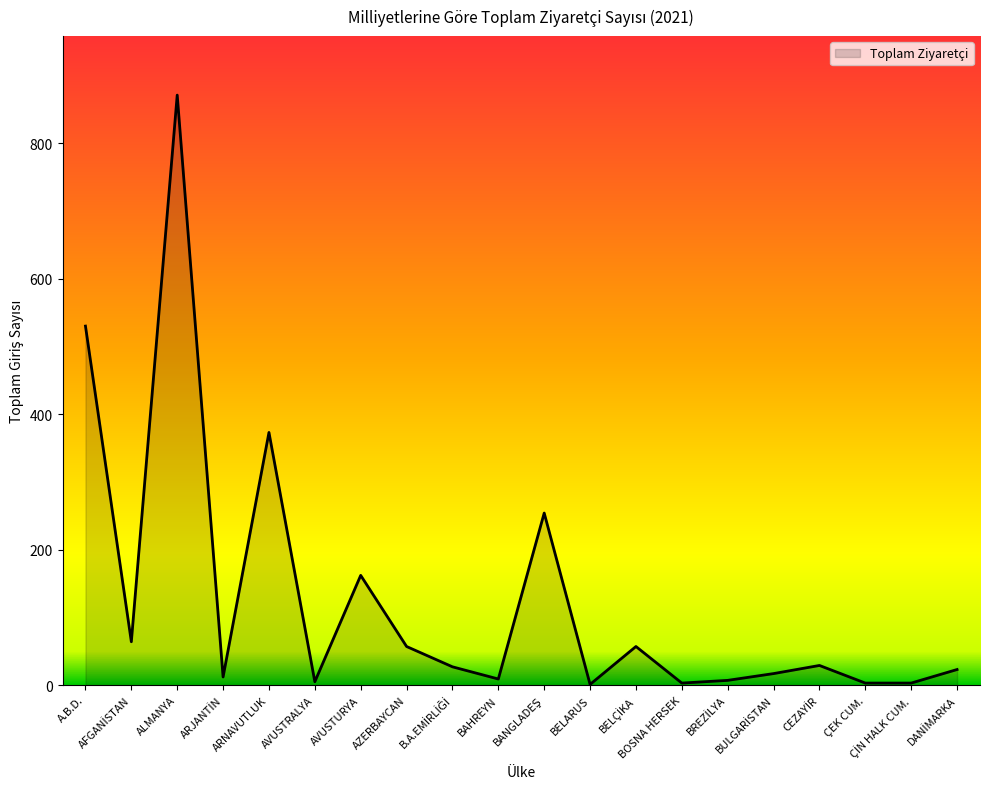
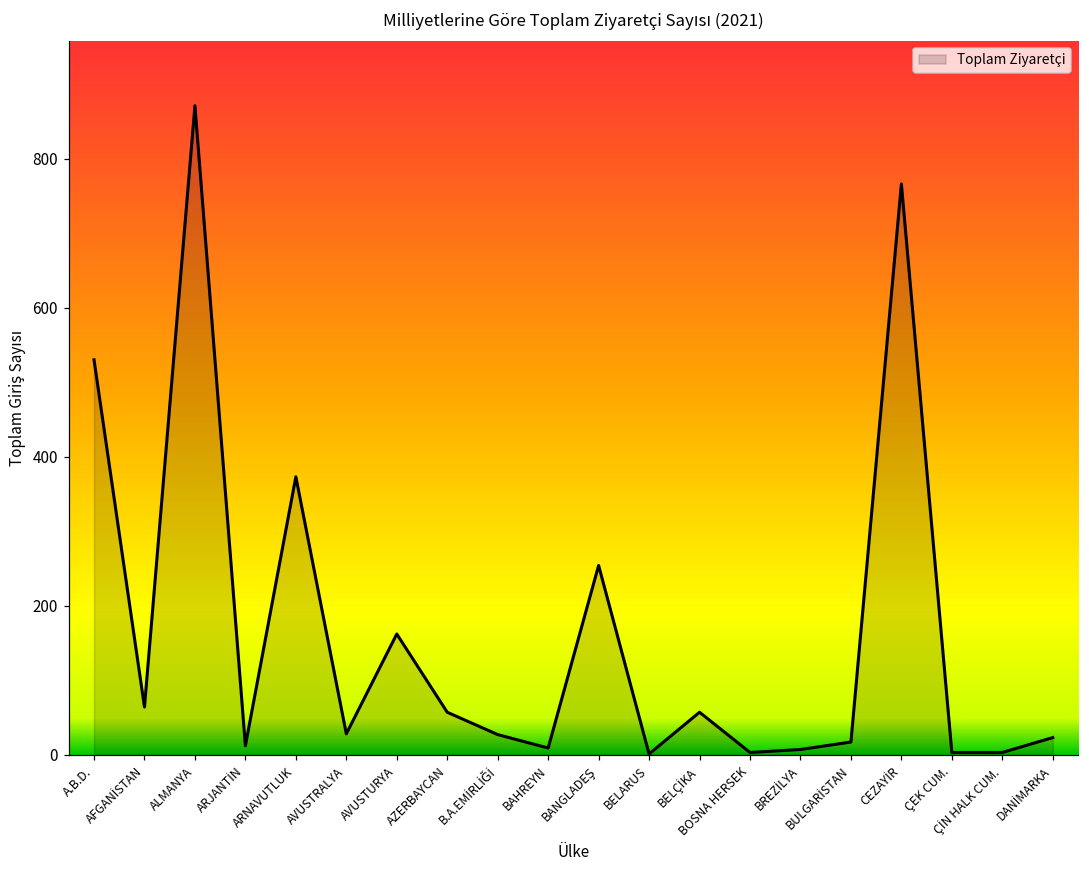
AVUSTRALYA: 10 -> 30
CEZAYİR: 30 -> 770
